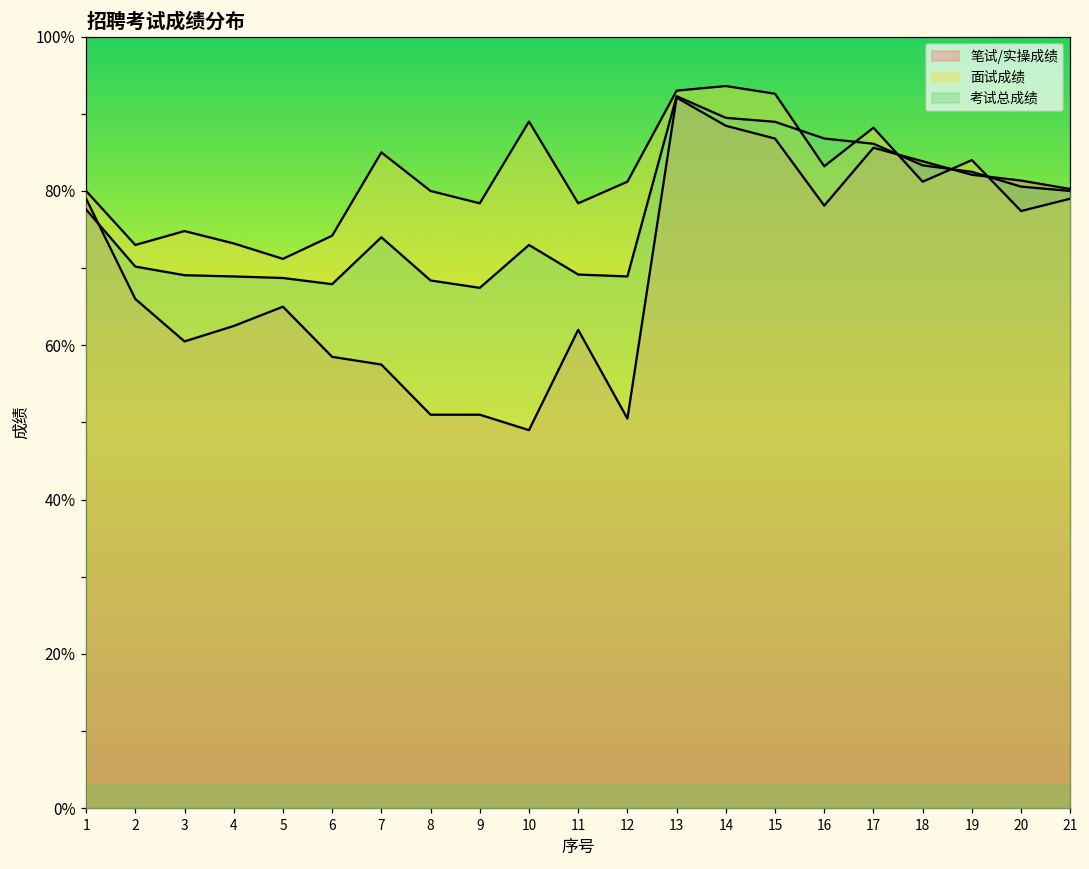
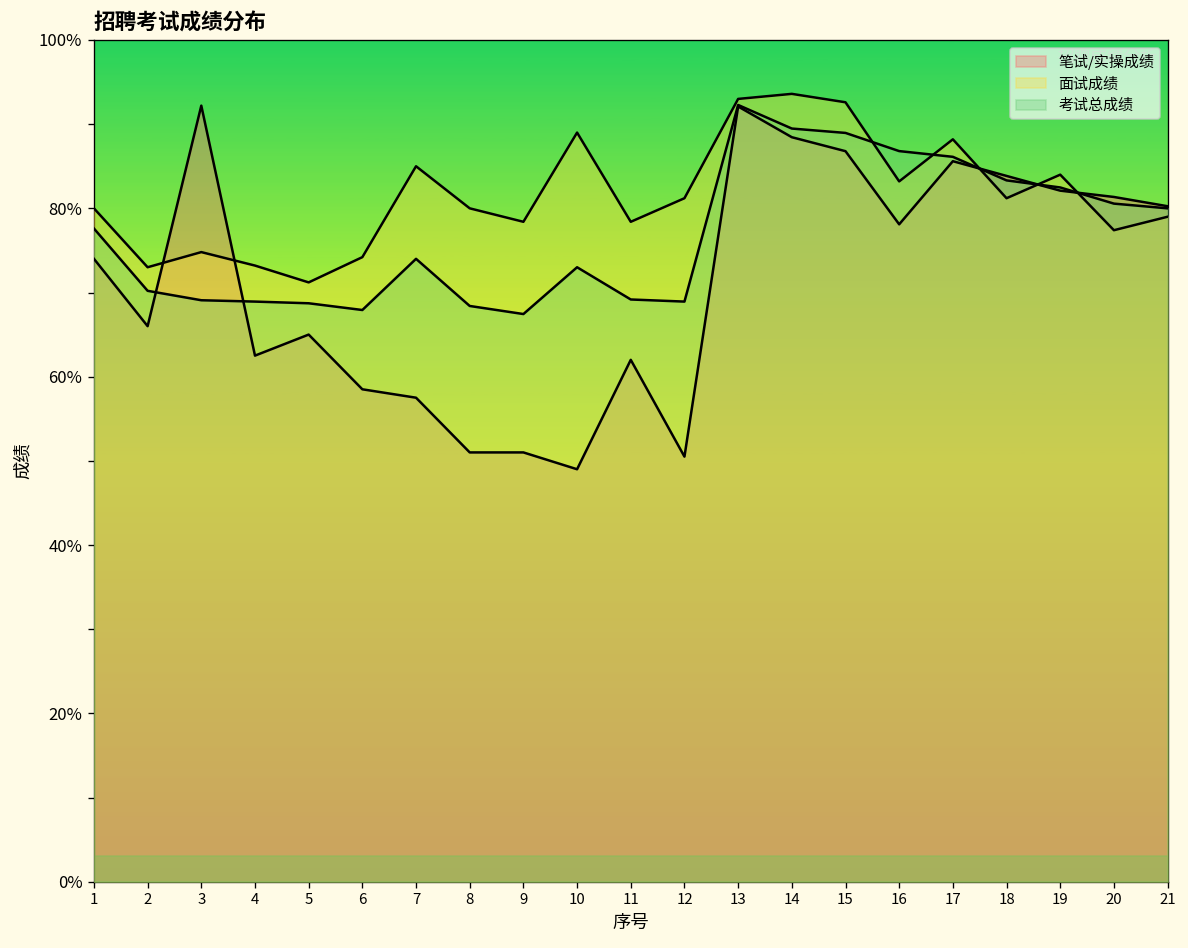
笔试/实操成绩, 1: 79% -> 74%
笔试/实操成绩, 3: 61% -> 92%
